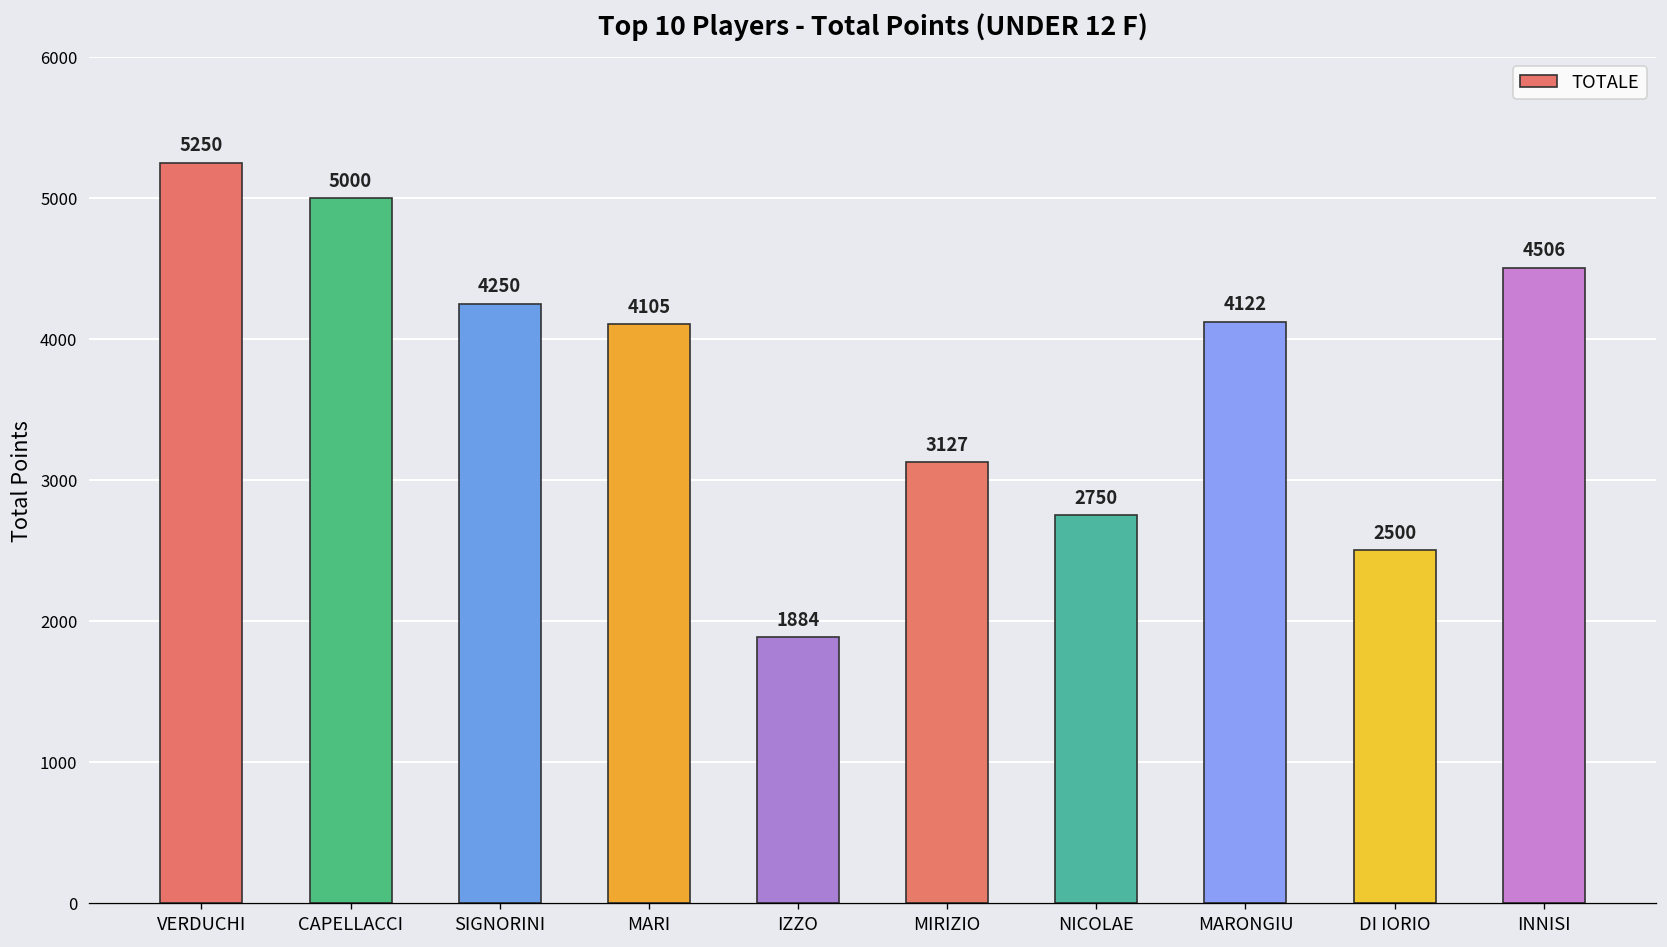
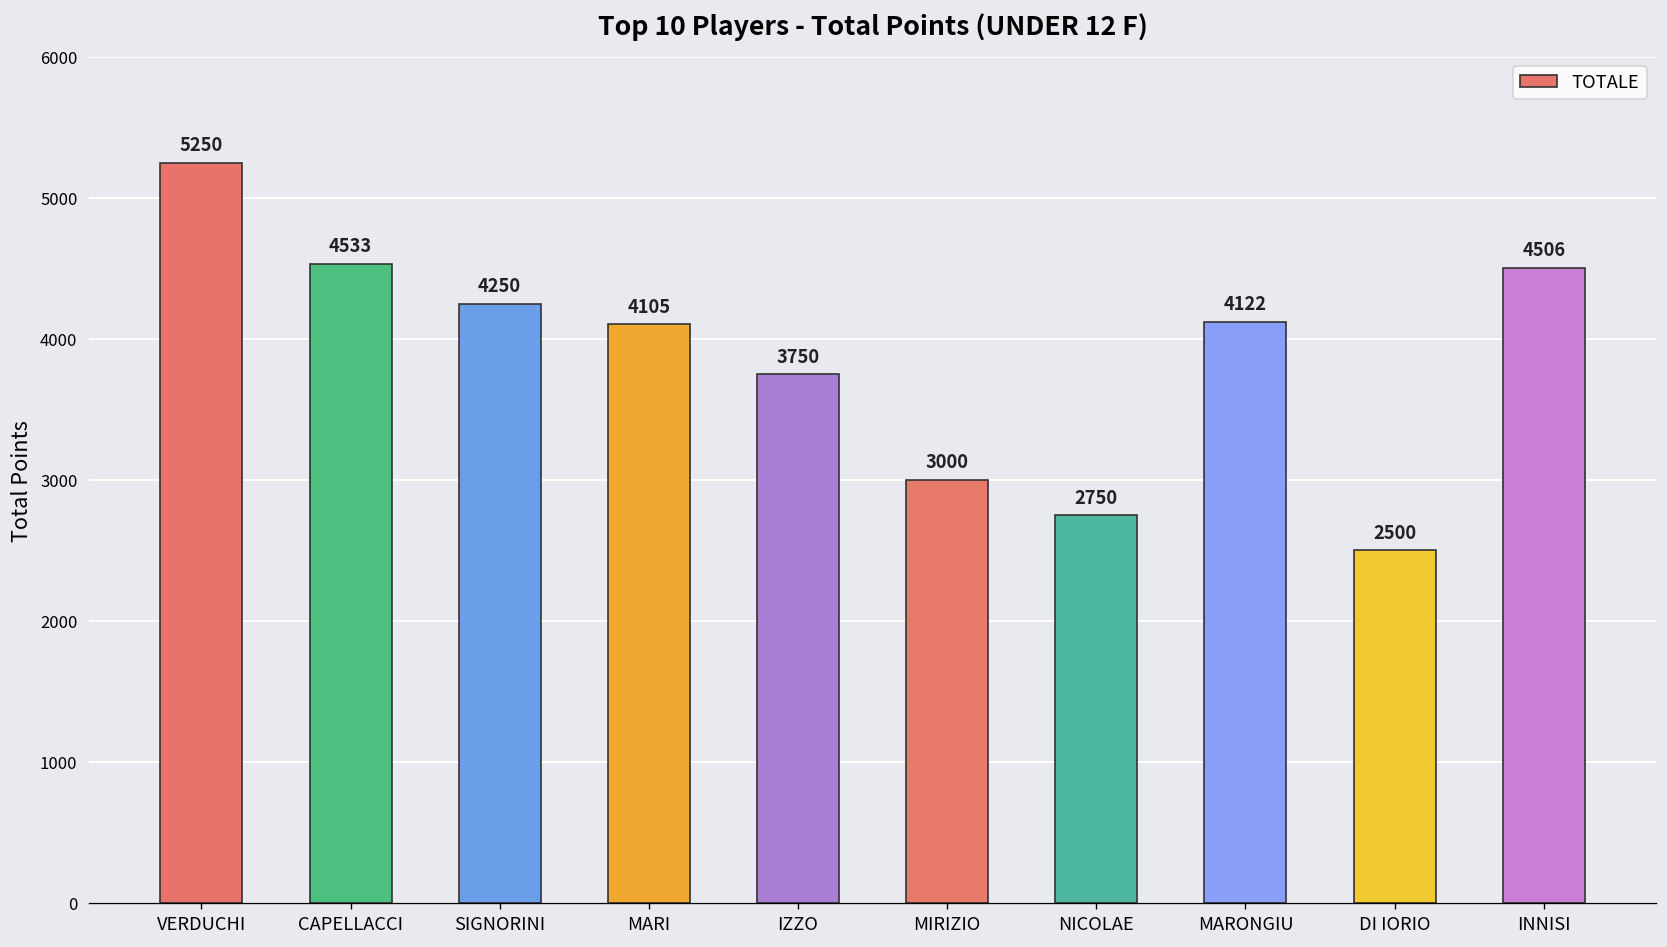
CAPELLACCI: 5000 -> 4533
IZZO: 1884 -> 3750
MIRIZIO: 3127 -> 3000
